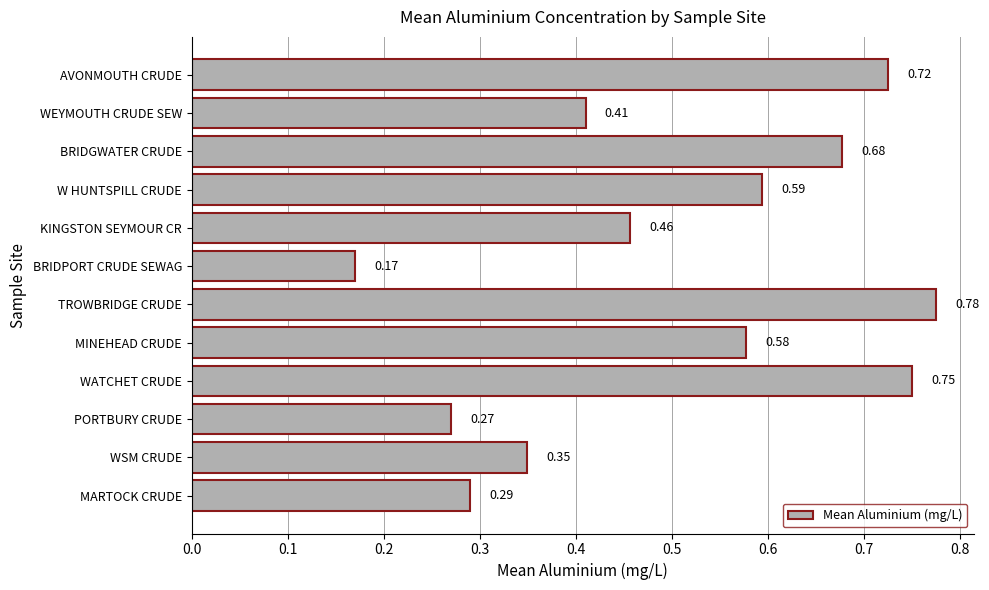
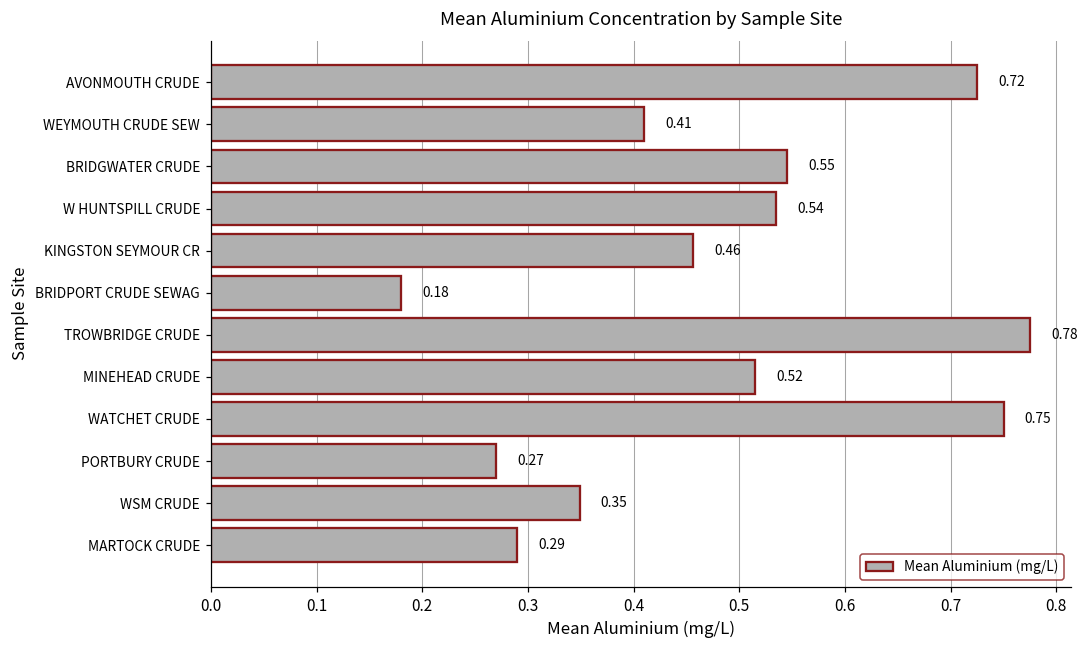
BRIDGWATER CRUDE: 0.68 -> 0.55
W HUNTSPILL CRUDE: 0.59 -> 0.54
BRIDPORT CRUDE SEWAG: 0.17 -> 0.18
MINEHEAD CRUDE: 0.58 -> 0.52
